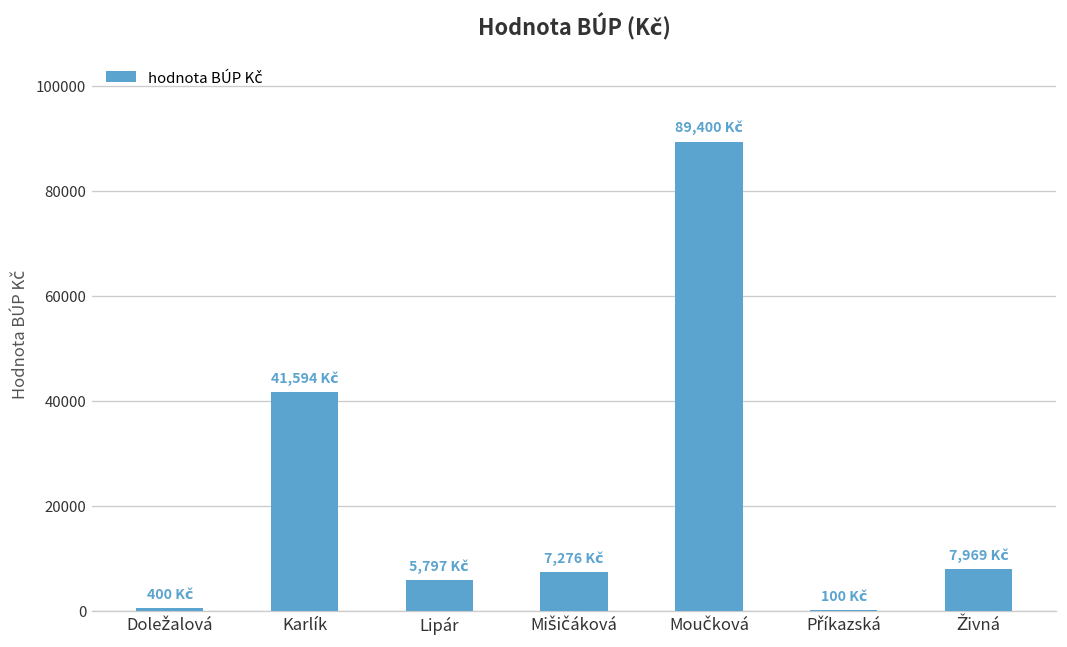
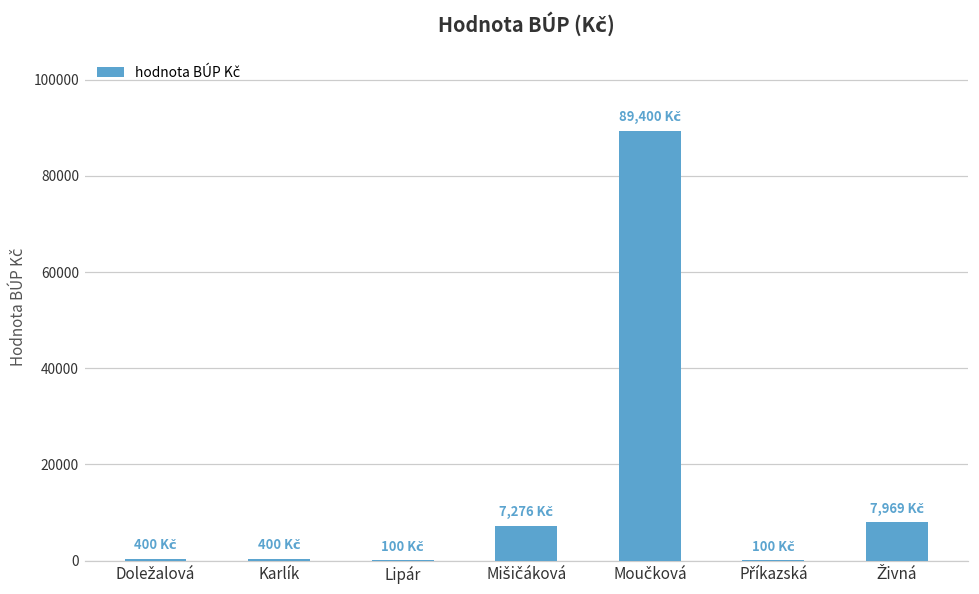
Karlík: 41,594 -> 400
Lipár: 5,797 -> 100
